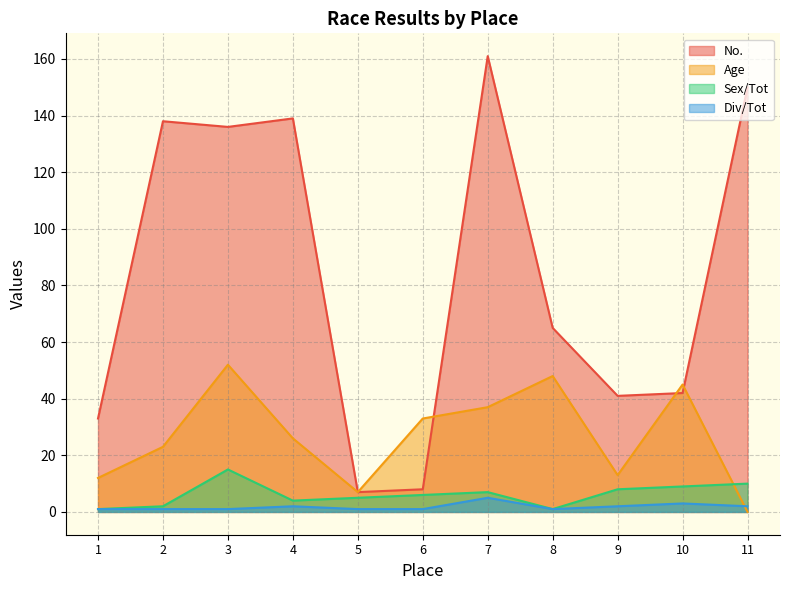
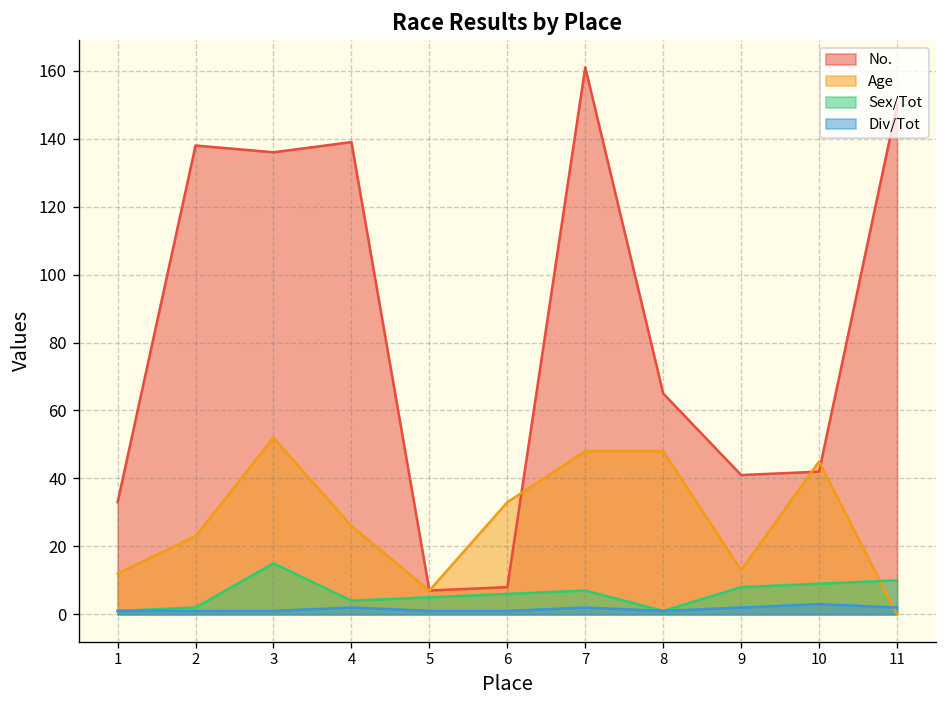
Age, 7: 37 -> 48
Div/Tot, 7: 5 -> 2
